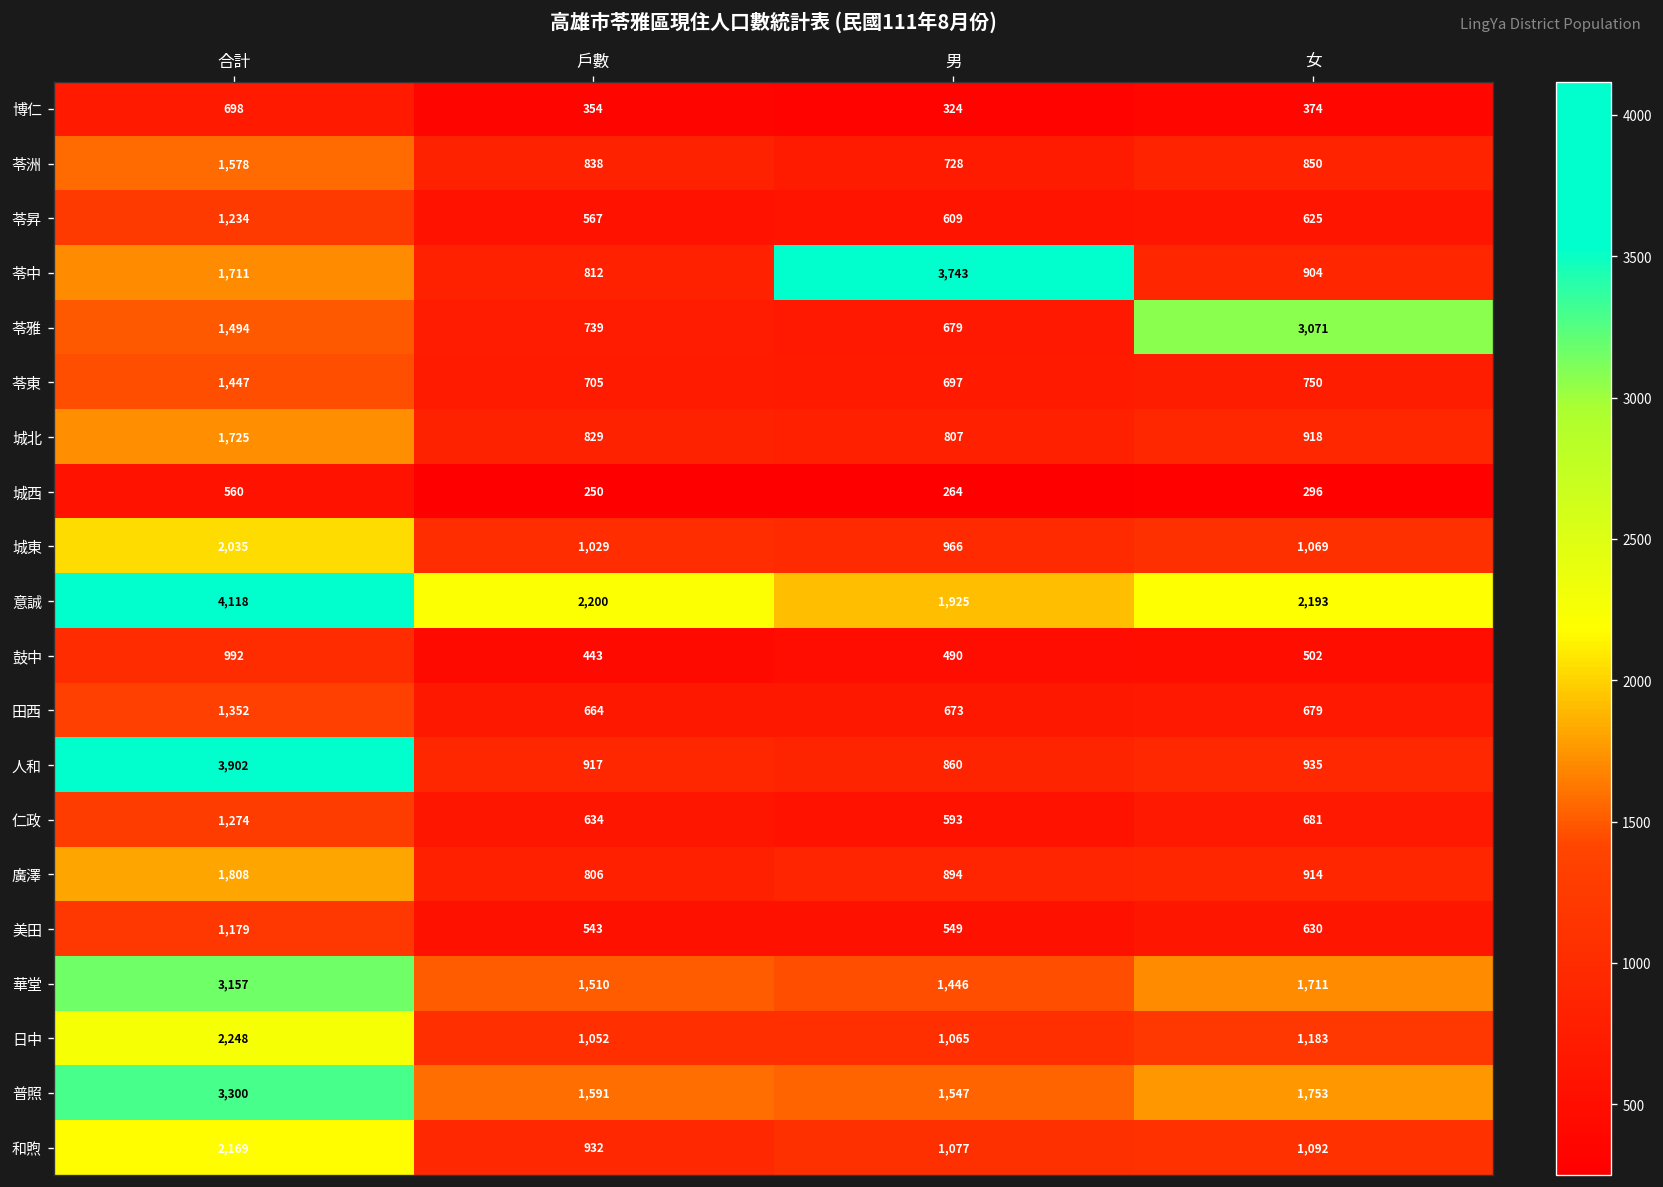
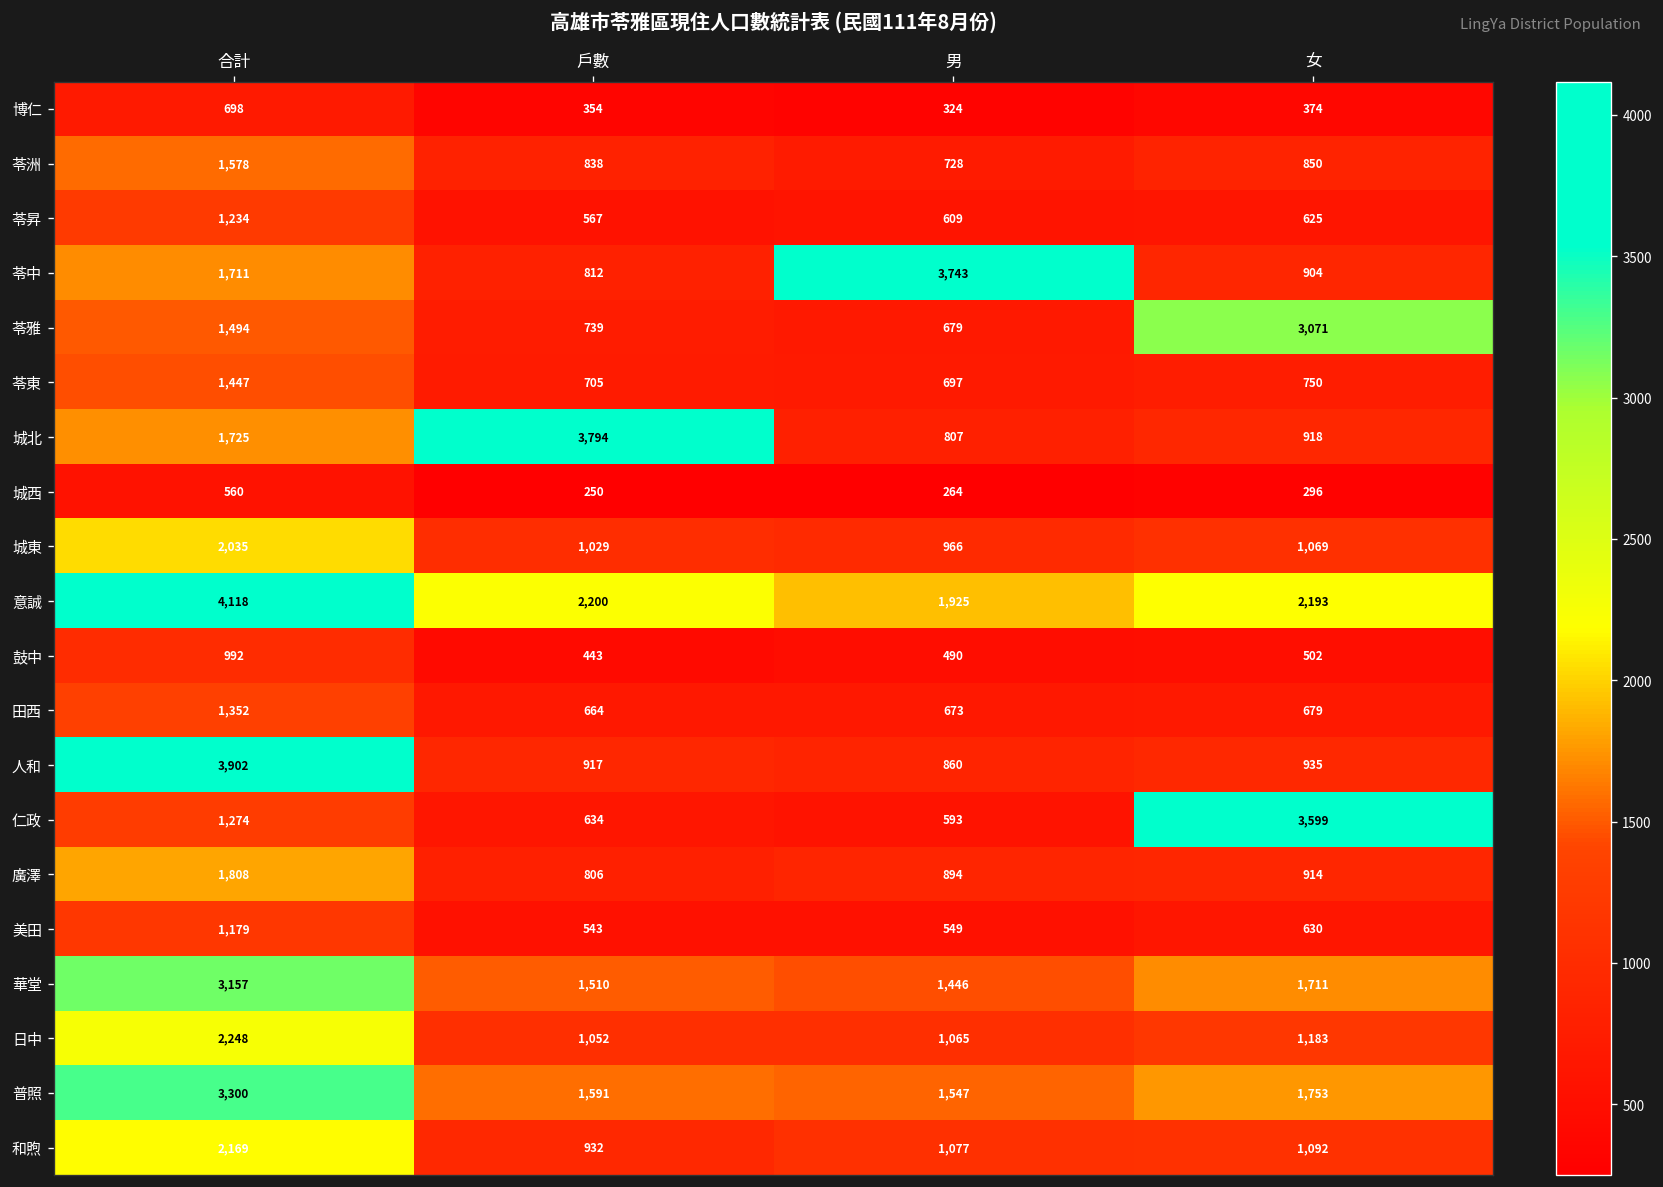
城北, 戶數: 829 -> 3,794
仁政, 女: 681 -> 3,599
